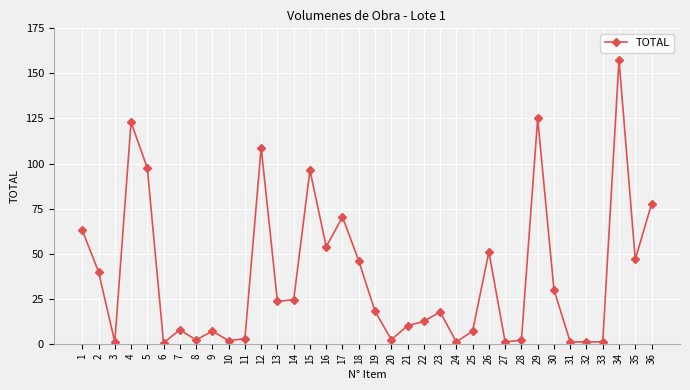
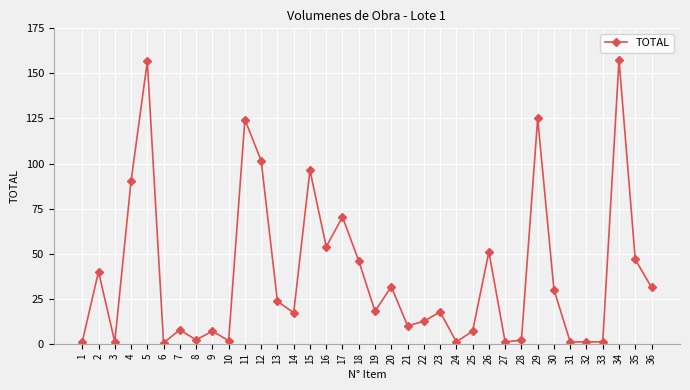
1: 63 -> 1
4: 123 -> 90
5: 98 -> 157
11: 3 -> 124
12: 109 -> 102
14: 24 -> 17
20: 2 -> 32
36: 78 -> 31
